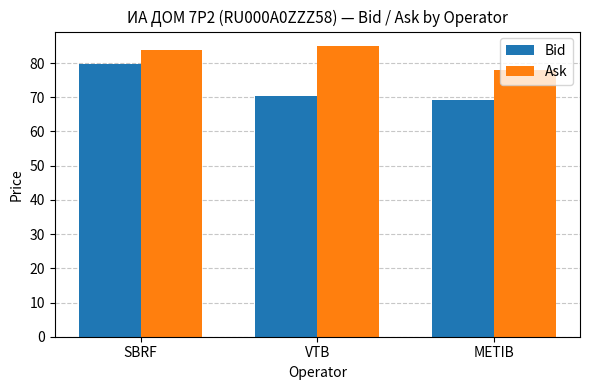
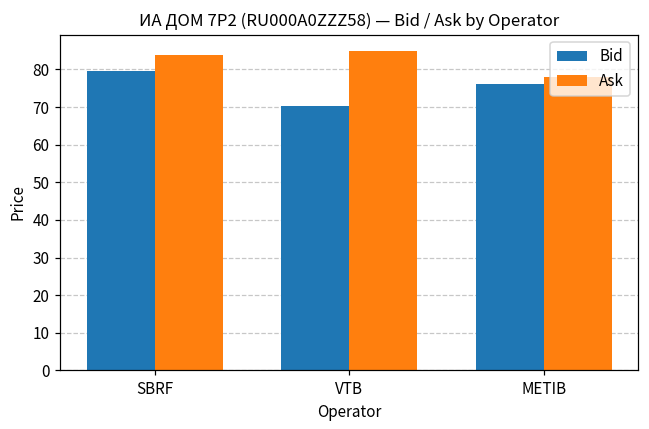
Bid, METIB: 69 -> 76
